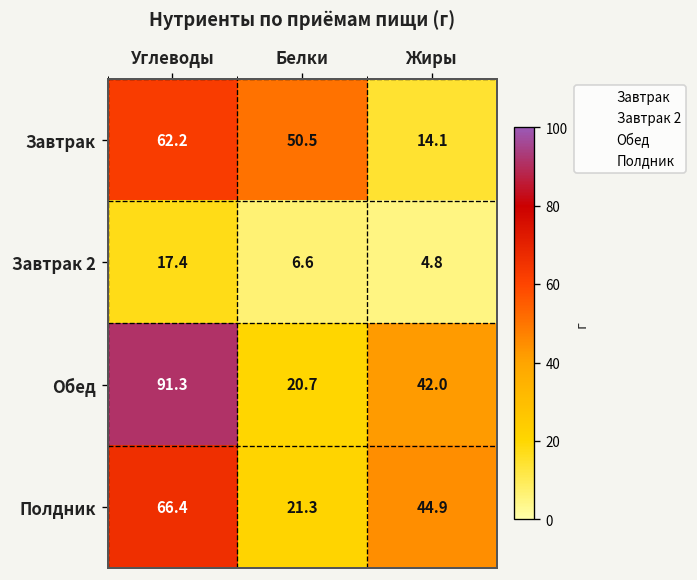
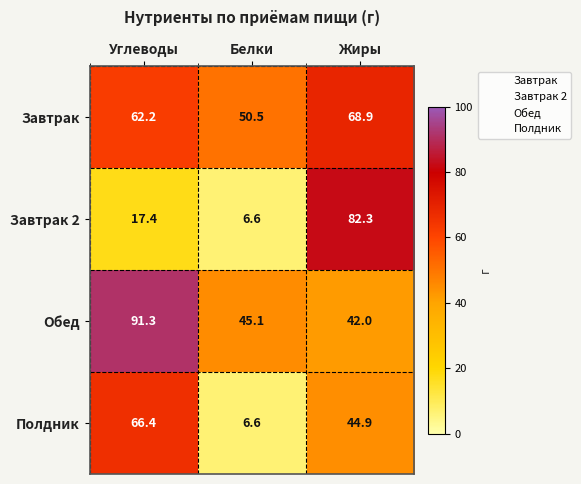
Завтрак, Жиры: 14.1 -> 68.9
Завтрак 2, Жиры: 4.8 -> 82.3
Обед, Белки: 20.7 -> 45.1
Полдник, Белки: 21.3 -> 6.6
